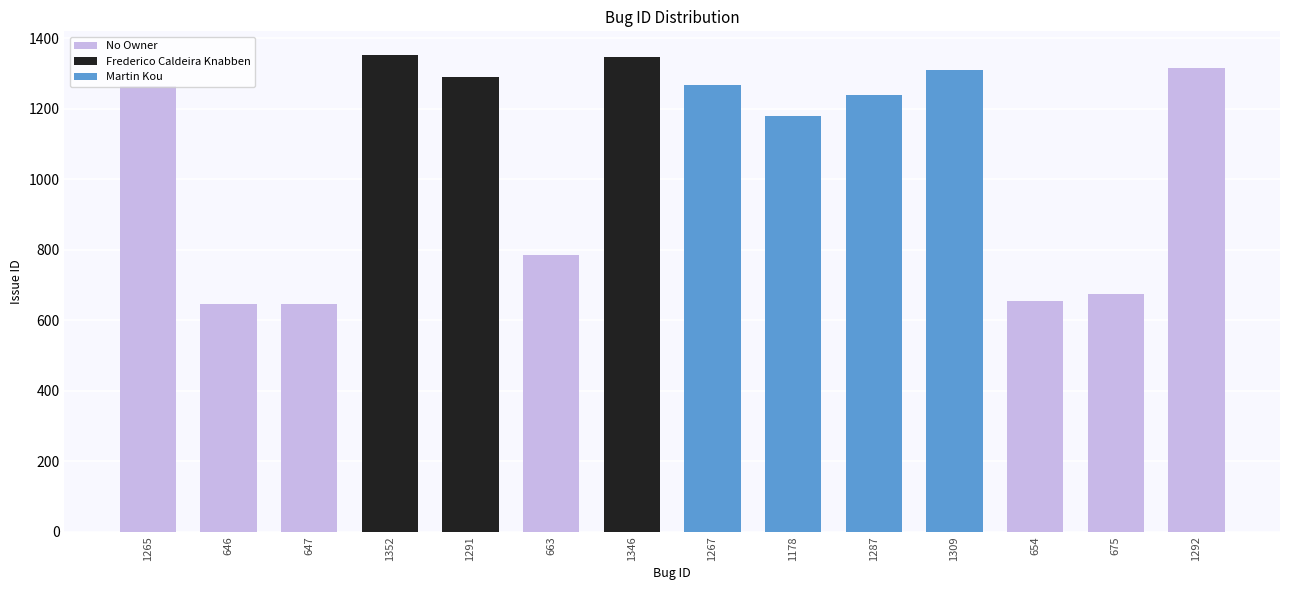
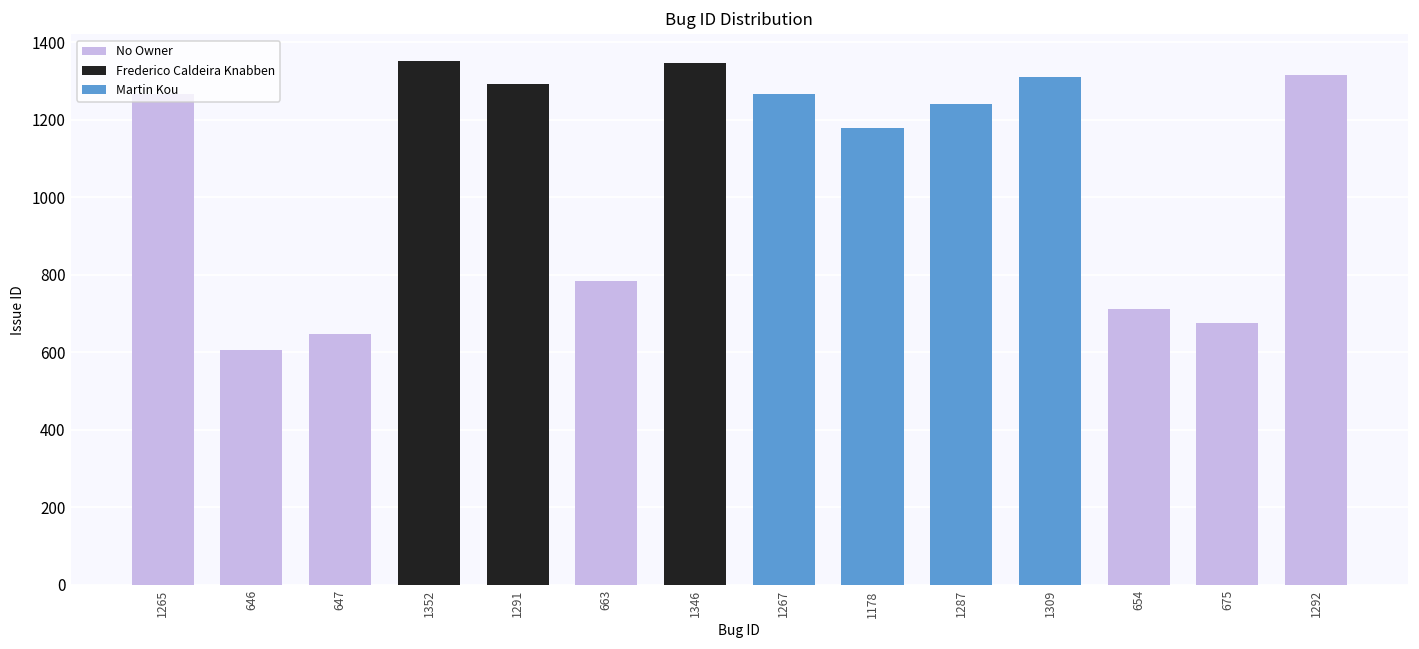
No Owner, 646: 650 -> 610
No Owner, 654: 650 -> 710
